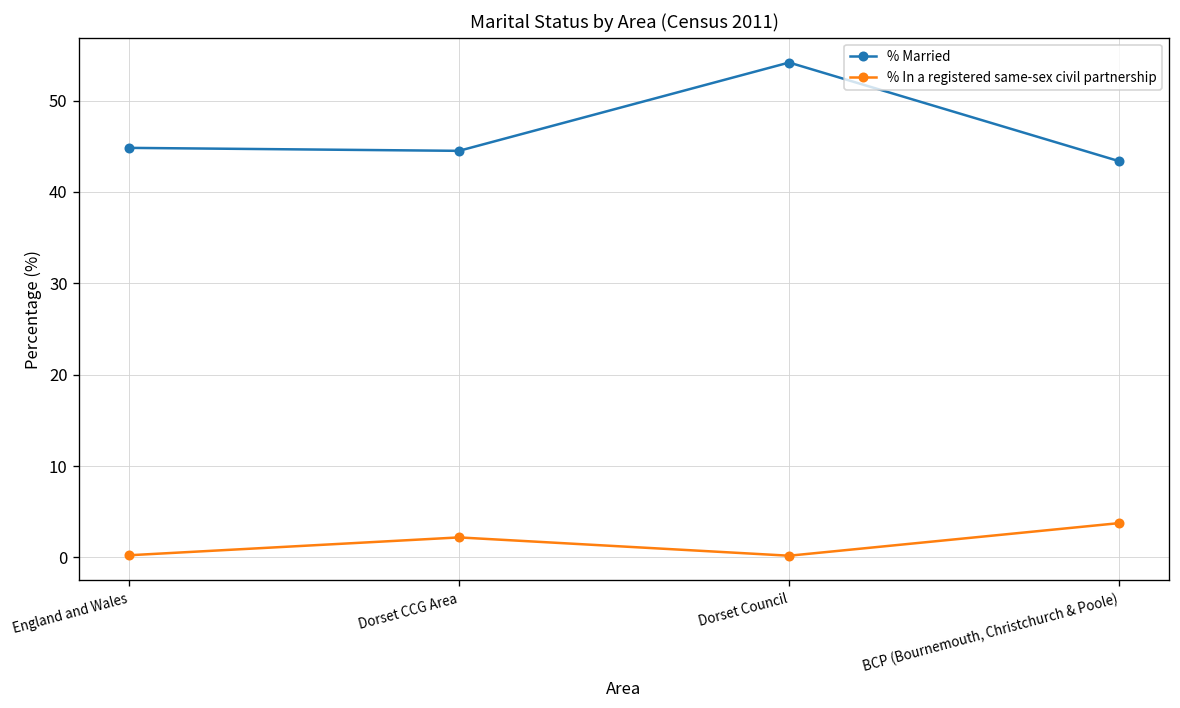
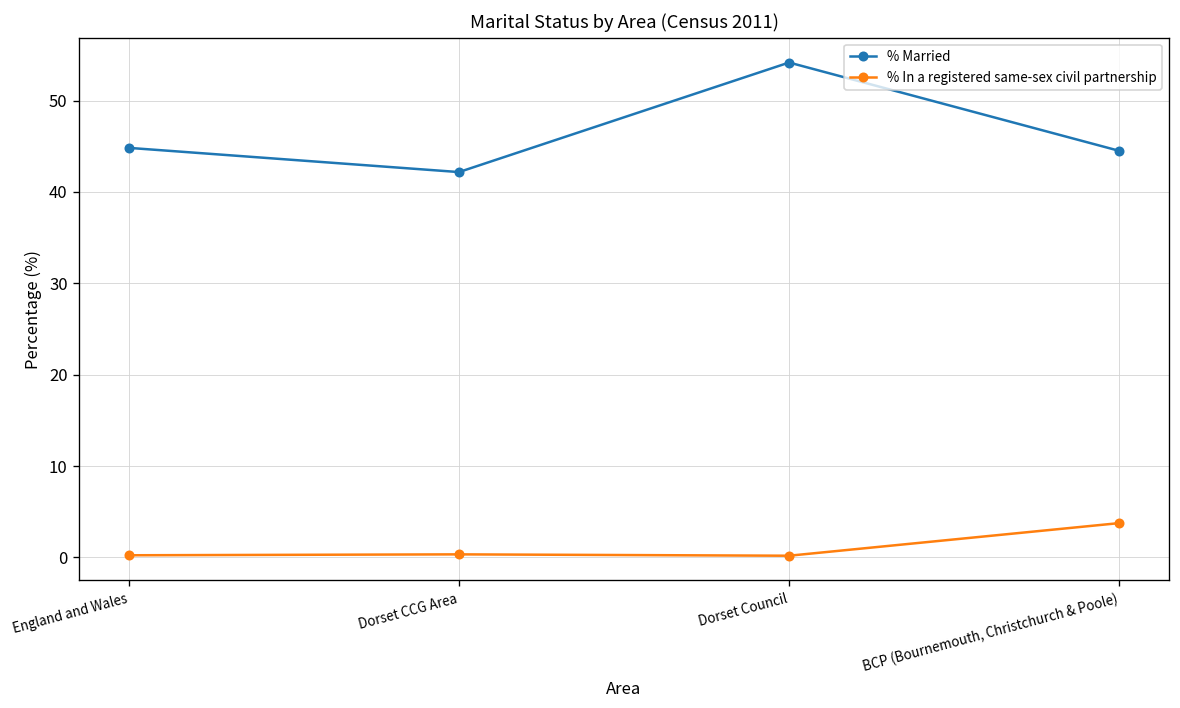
% Married, Dorset CCG Area: 45 -> 42
% In a registered same-sex civil partnership, Dorset CCG Area: 2 -> 0
% Married, BCP (Bournemouth, Christchurch & Poole): 43 -> 45
